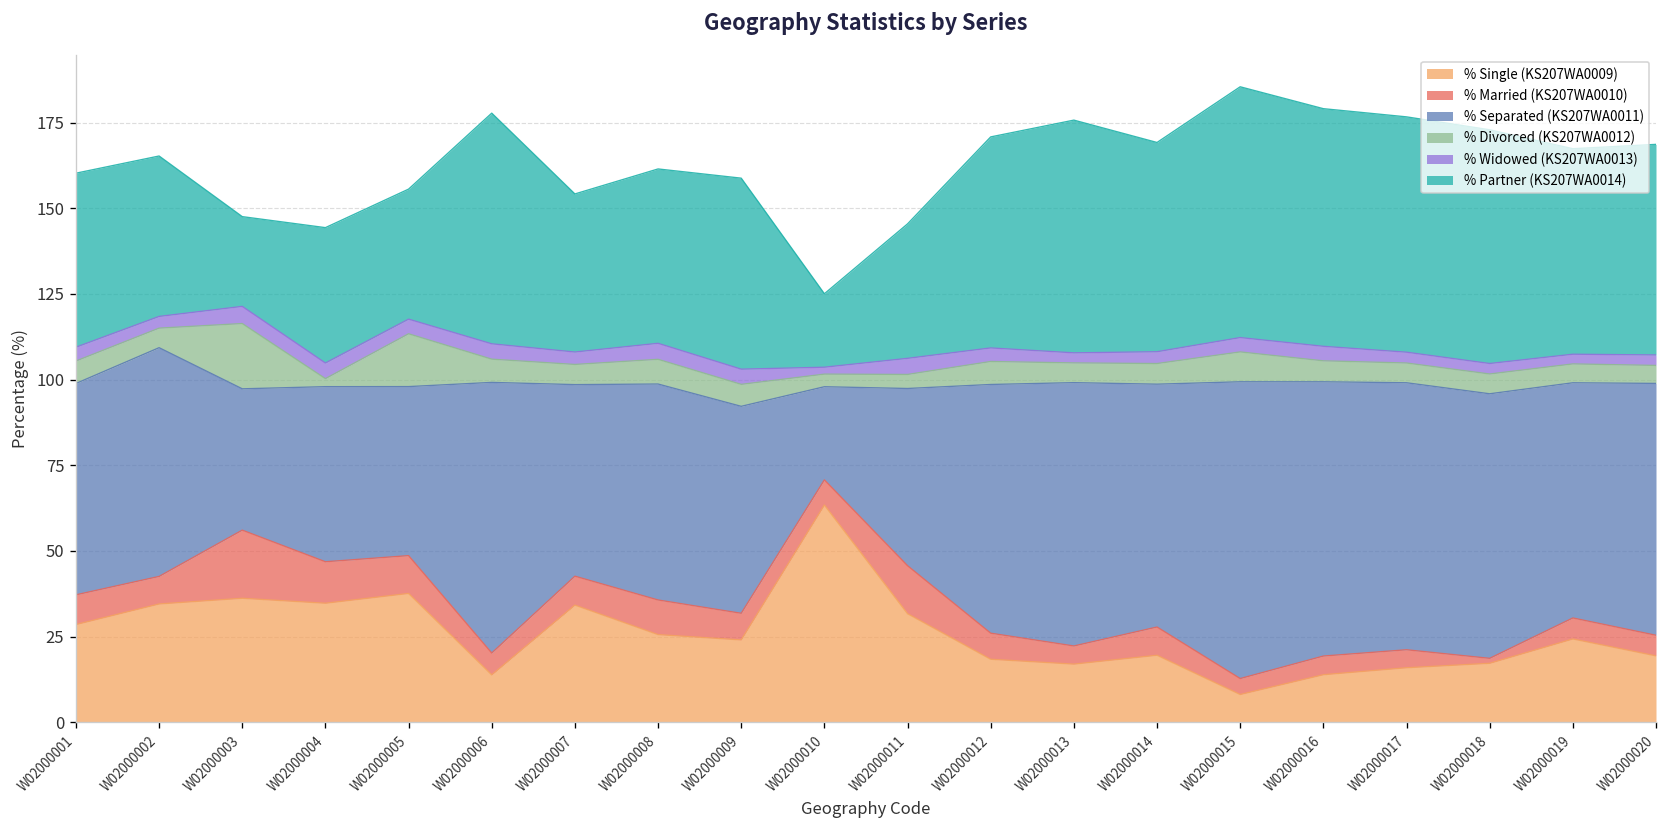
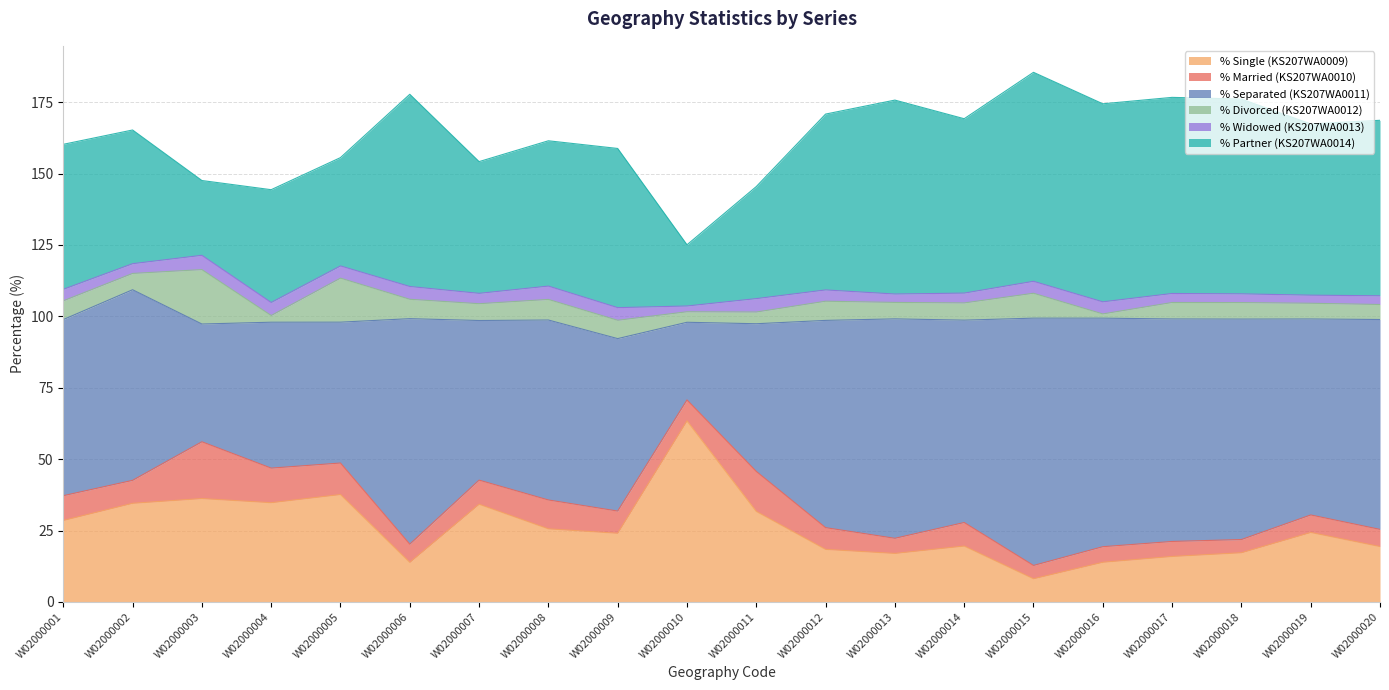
% Divorced (KS207WA0012), W02000016: 6 -> 1
% Married (KS207WA0010), W02000018: 1 -> 5
